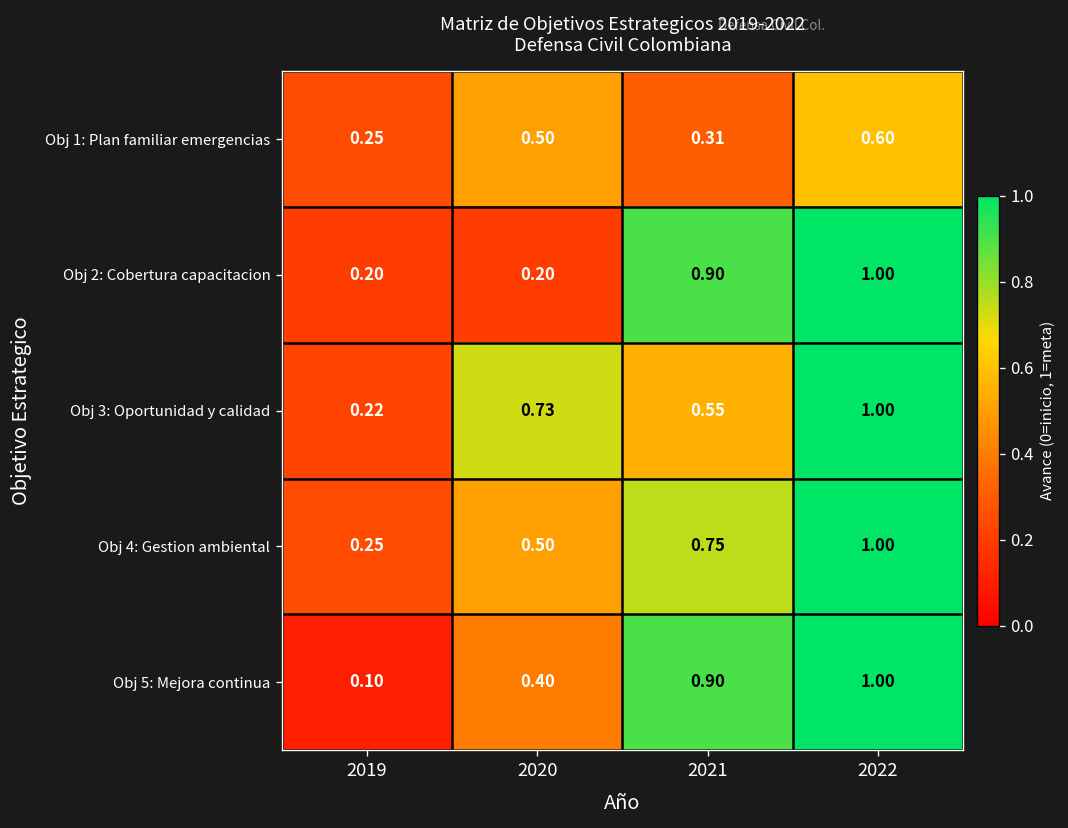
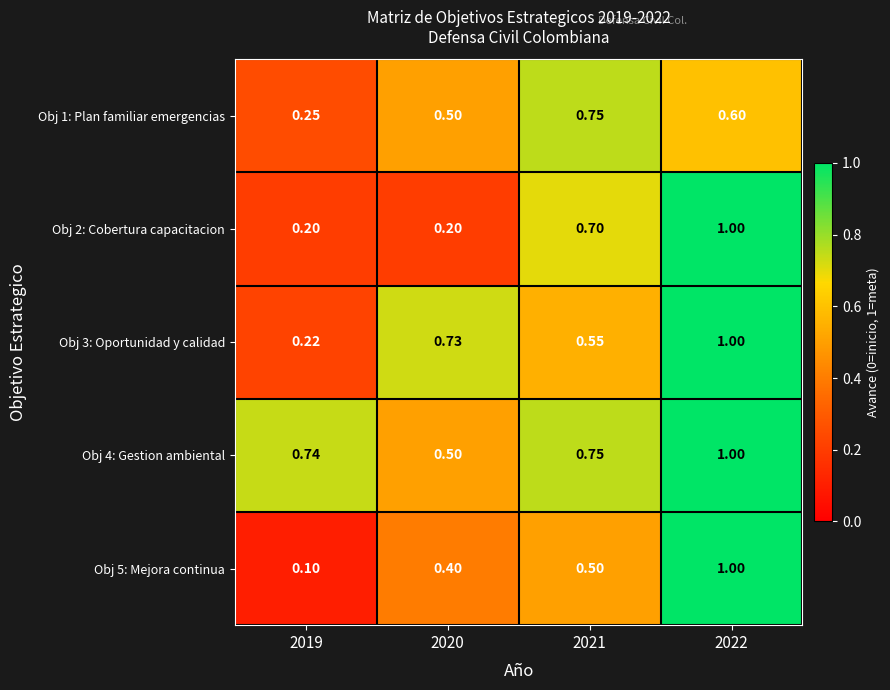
Obj 1: Plan familiar emergencias, 2021: 0.31 -> 0.75
Obj 2: Cobertura capacitacion, 2021: 0.90 -> 0.70
Obj 4: Gestion ambiental, 2019: 0.25 -> 0.74
Obj 5: Mejora continua, 2021: 0.90 -> 0.50
